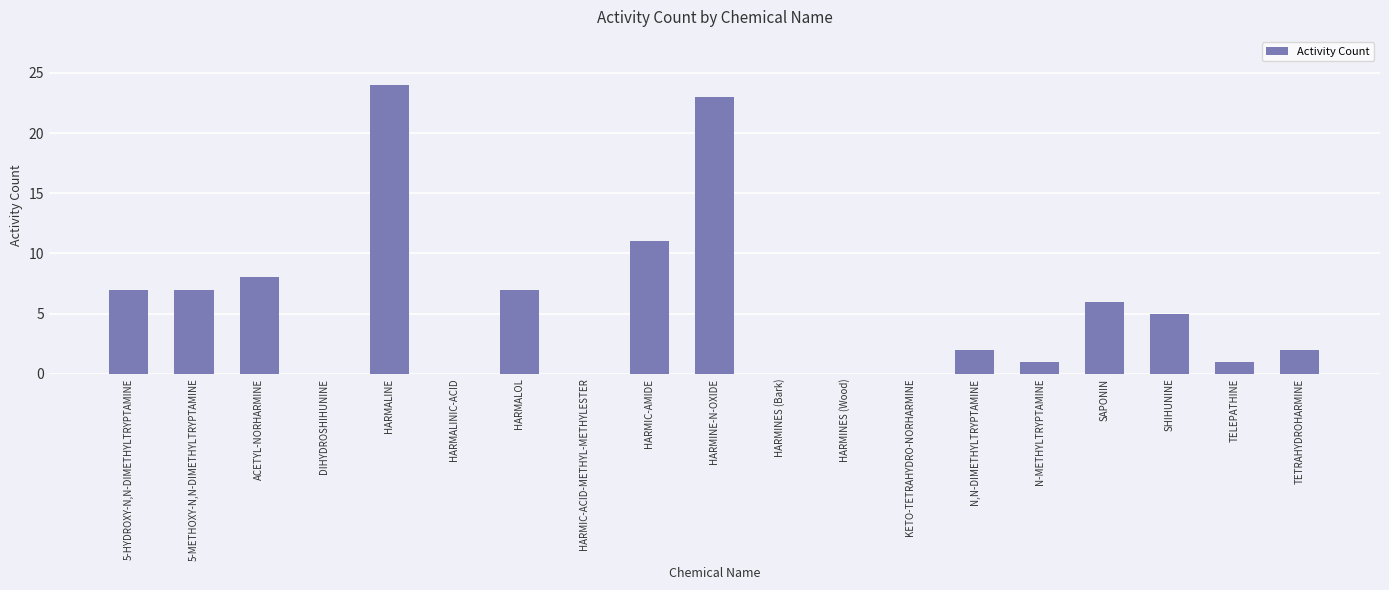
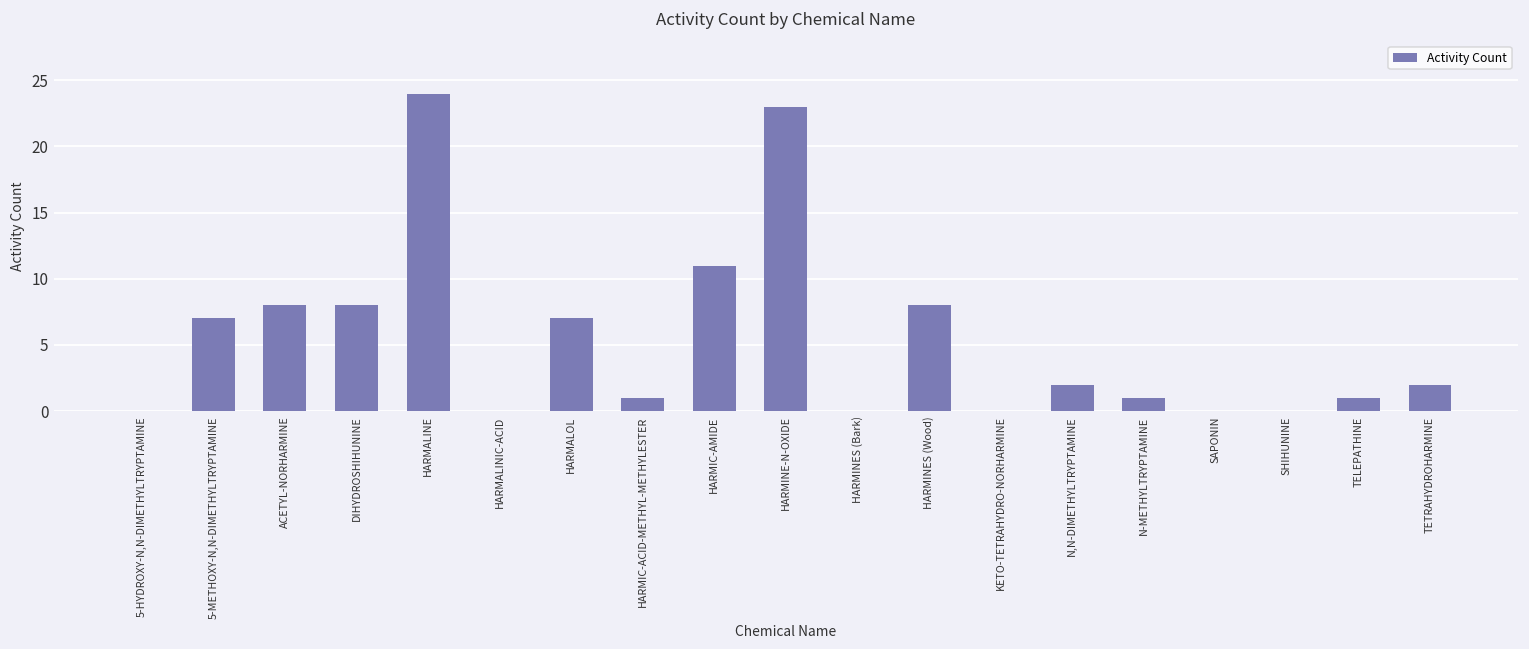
5-HYDROXY-N,N-DIMETHYLTRYPTAMINE: 7 -> 0
DIHYDROSHIHUNINE: 0 -> 8
HARMIC-ACID-METHYL-METHYLESTER: 0 -> 1
HARMINES (Wood): 0 -> 8
SAPONIN: 6 -> 0
SHIHUNINE: 5 -> 0
